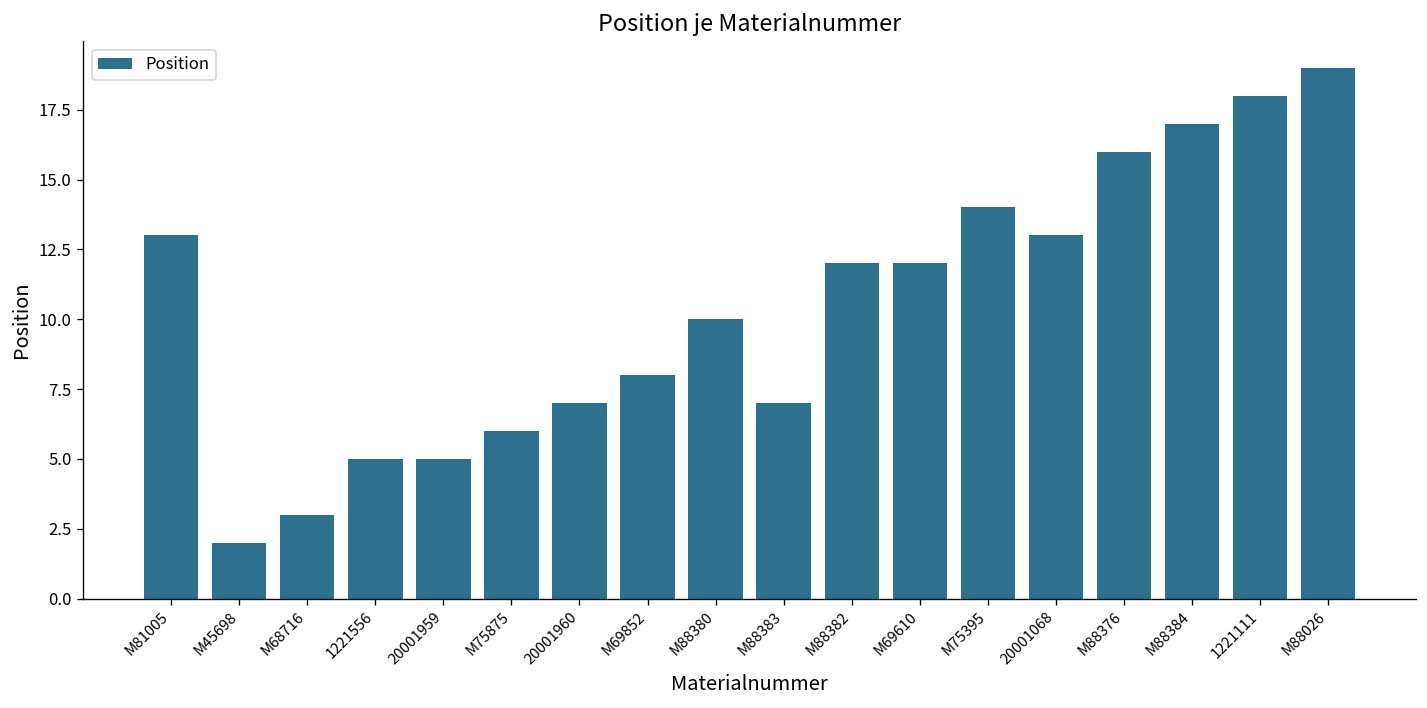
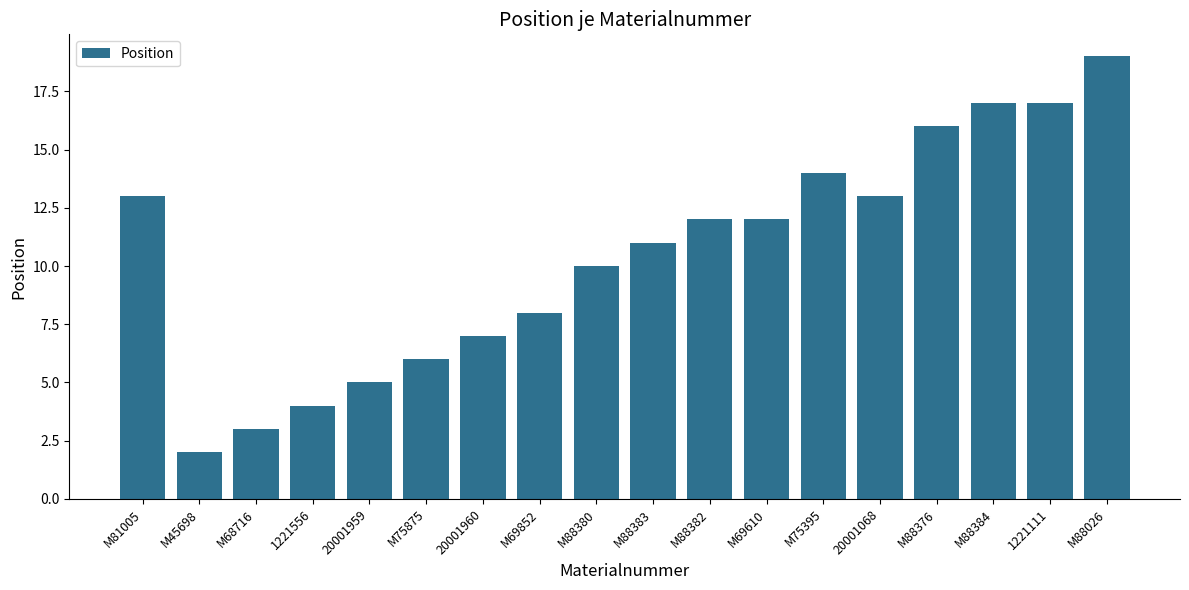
1221556: 5 -> 4
M88383: 7 -> 11
1221111: 18 -> 17
